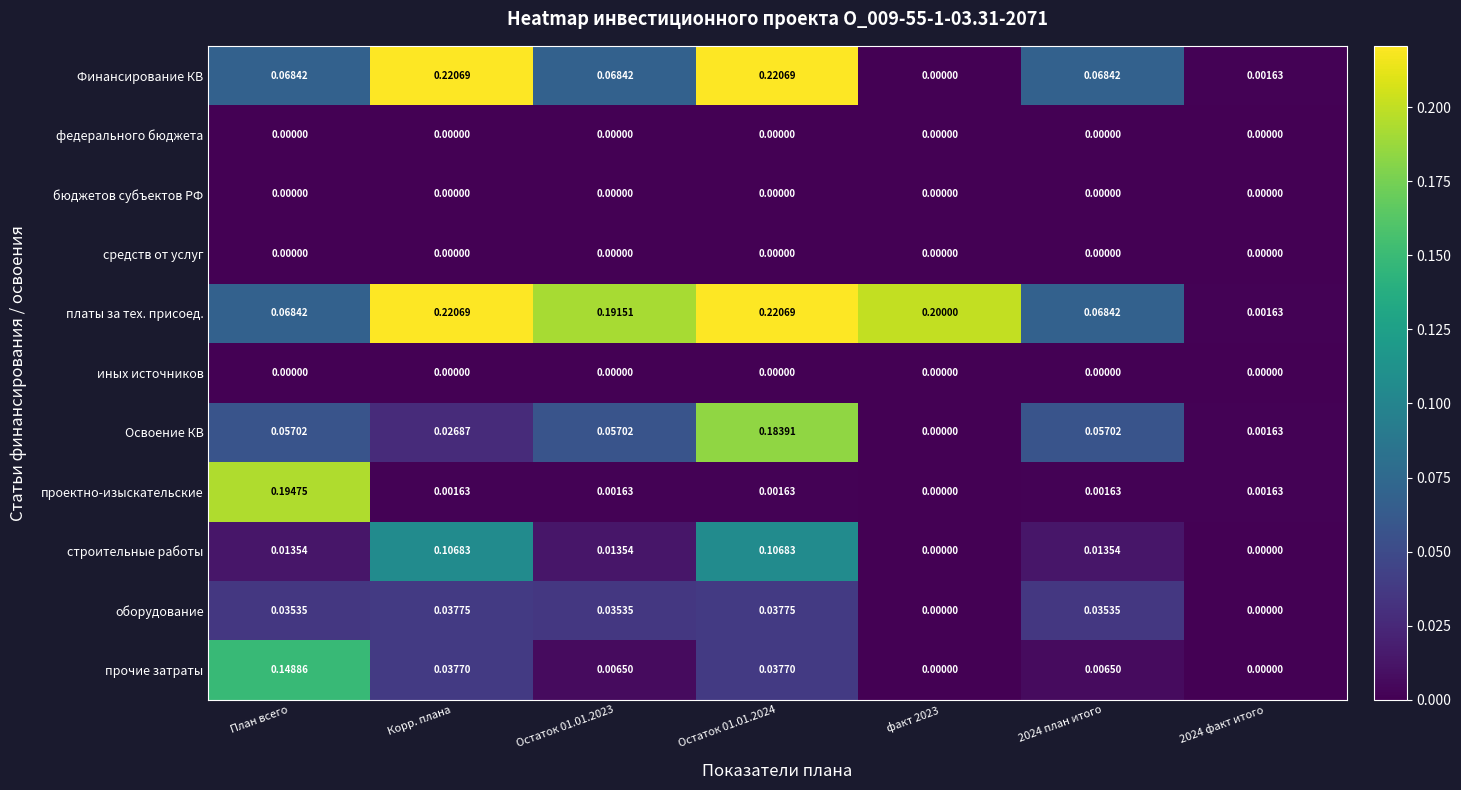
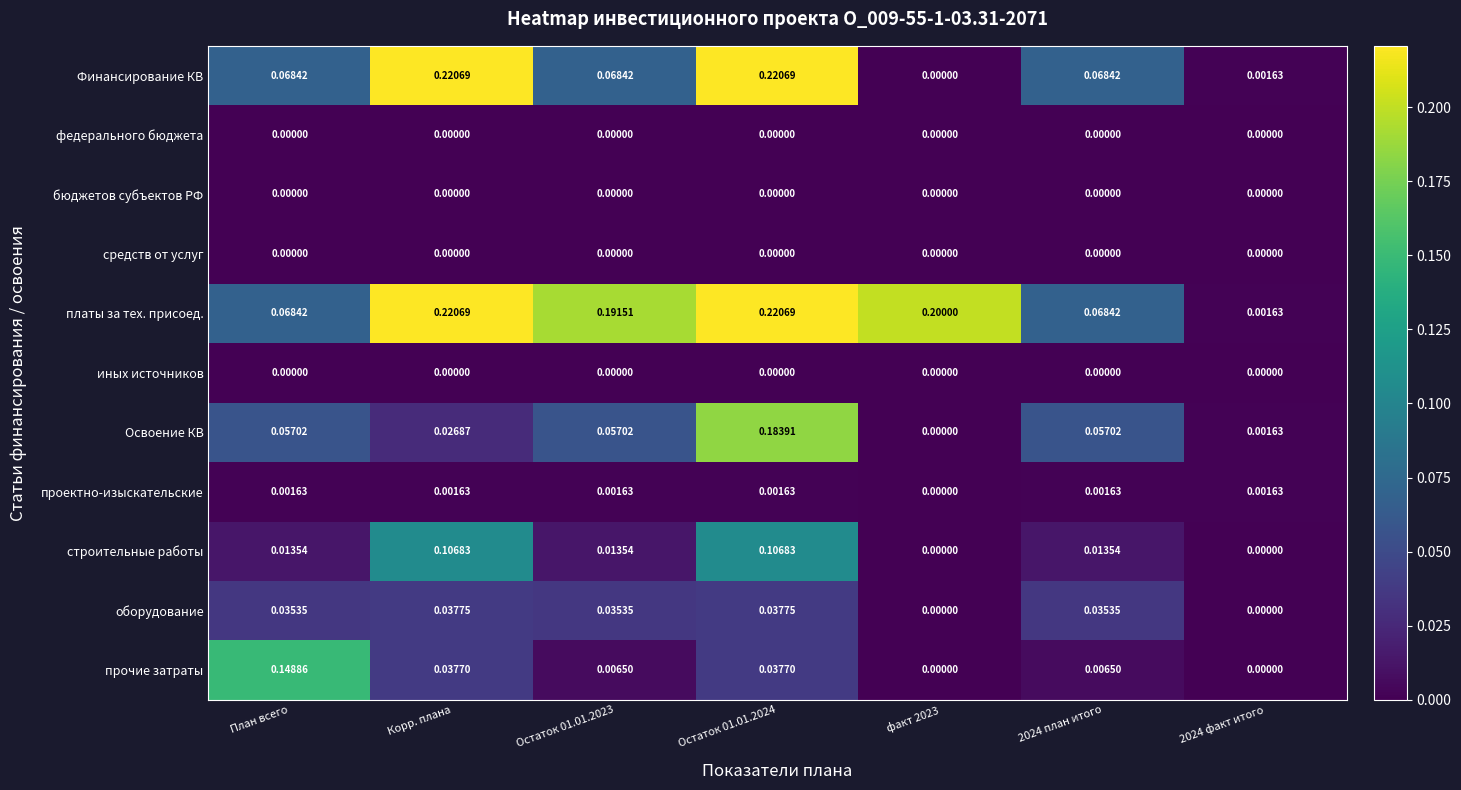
проектно-изыскательские, План всего: 0.19475 -> 0.00163
